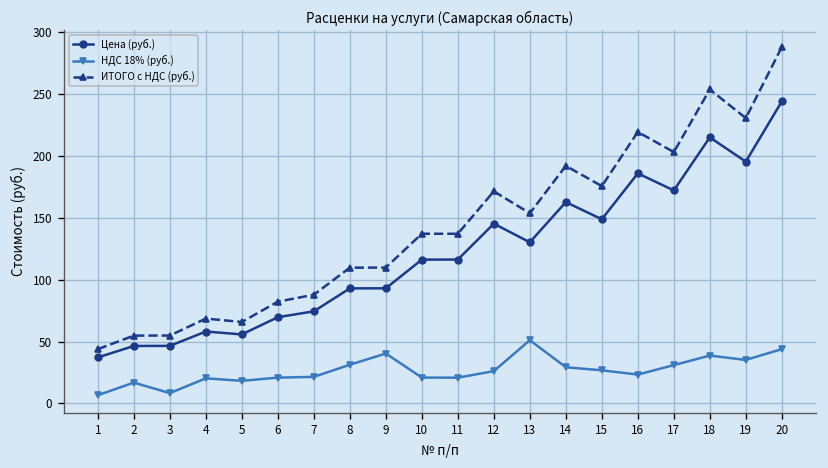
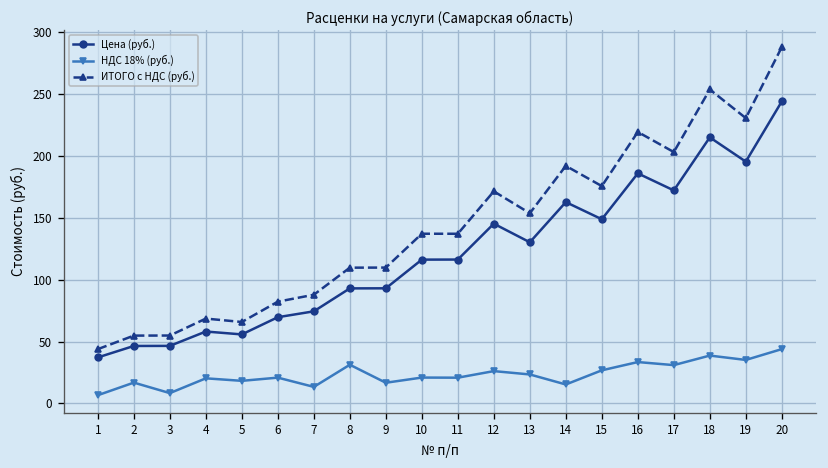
НДС 18% (руб.), 7: 22 -> 13
НДС 18% (руб.), 9: 40 -> 17
НДС 18% (руб.), 13: 51 -> 23
НДС 18% (руб.), 14: 29 -> 15
НДС 18% (руб.), 16: 23 -> 33
